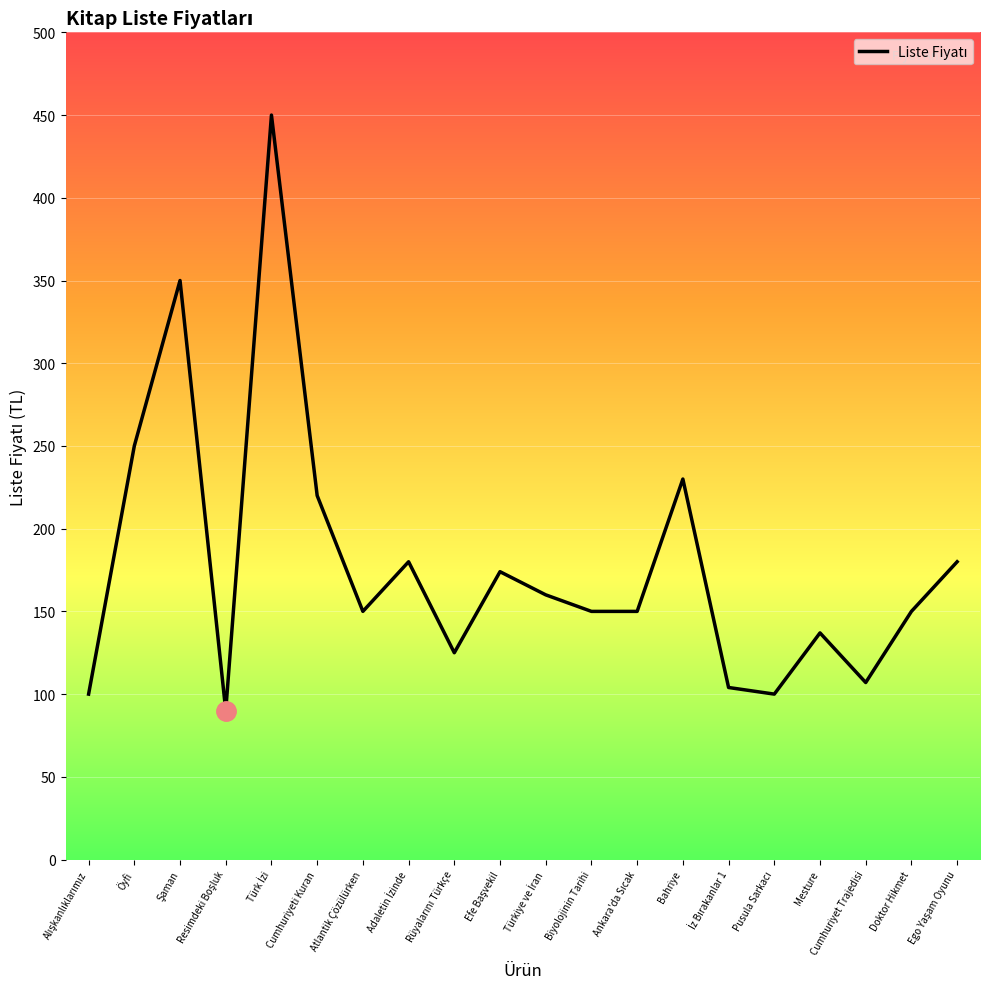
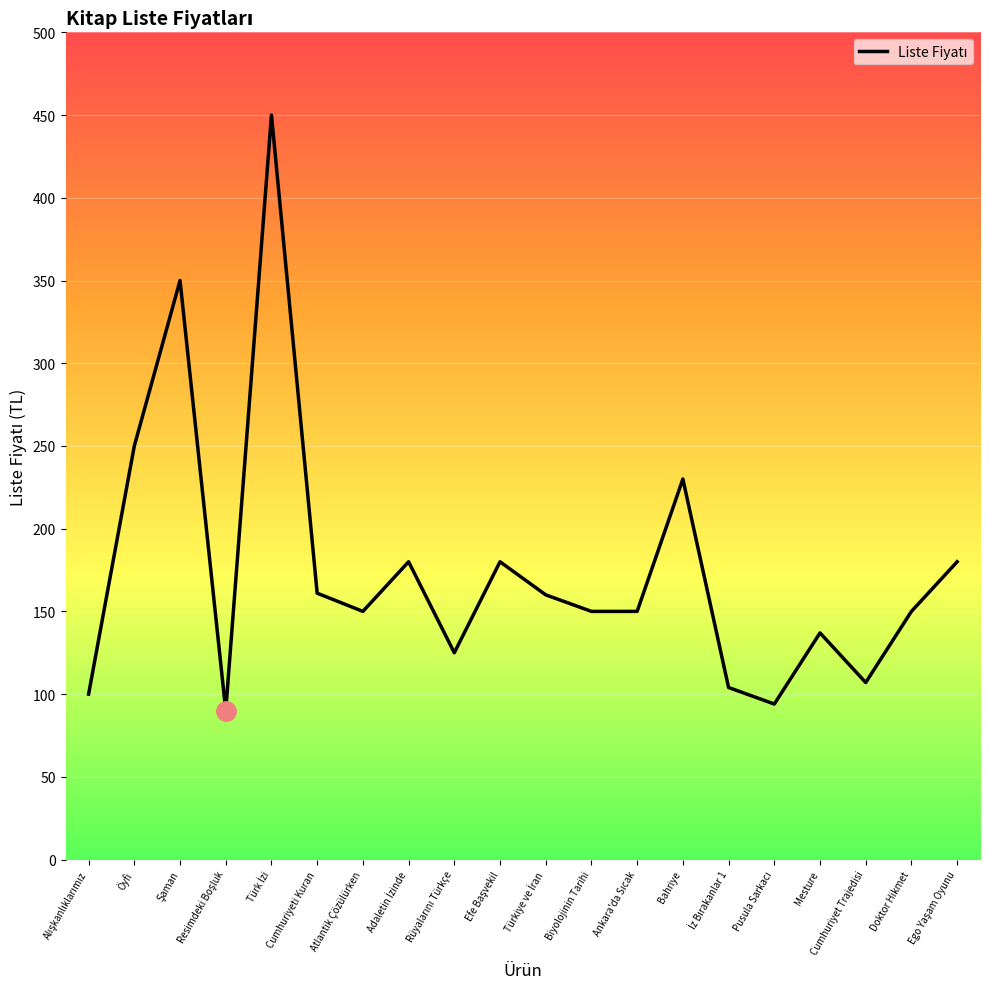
Liste Fiyatı, Cumhuriyeti Kuran: 220 -> 161
Liste Fiyatı, Efe Başvekil: 174 -> 180
Liste Fiyatı, Pusula Sarkacı: 100 -> 94
